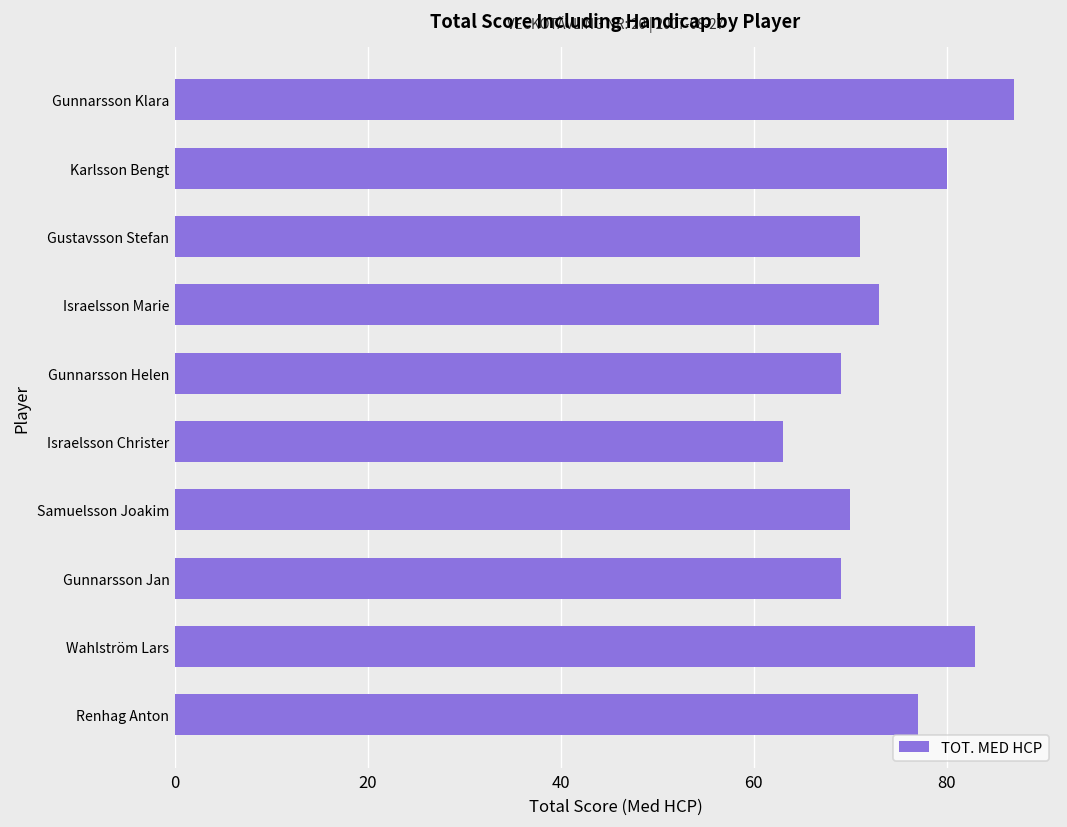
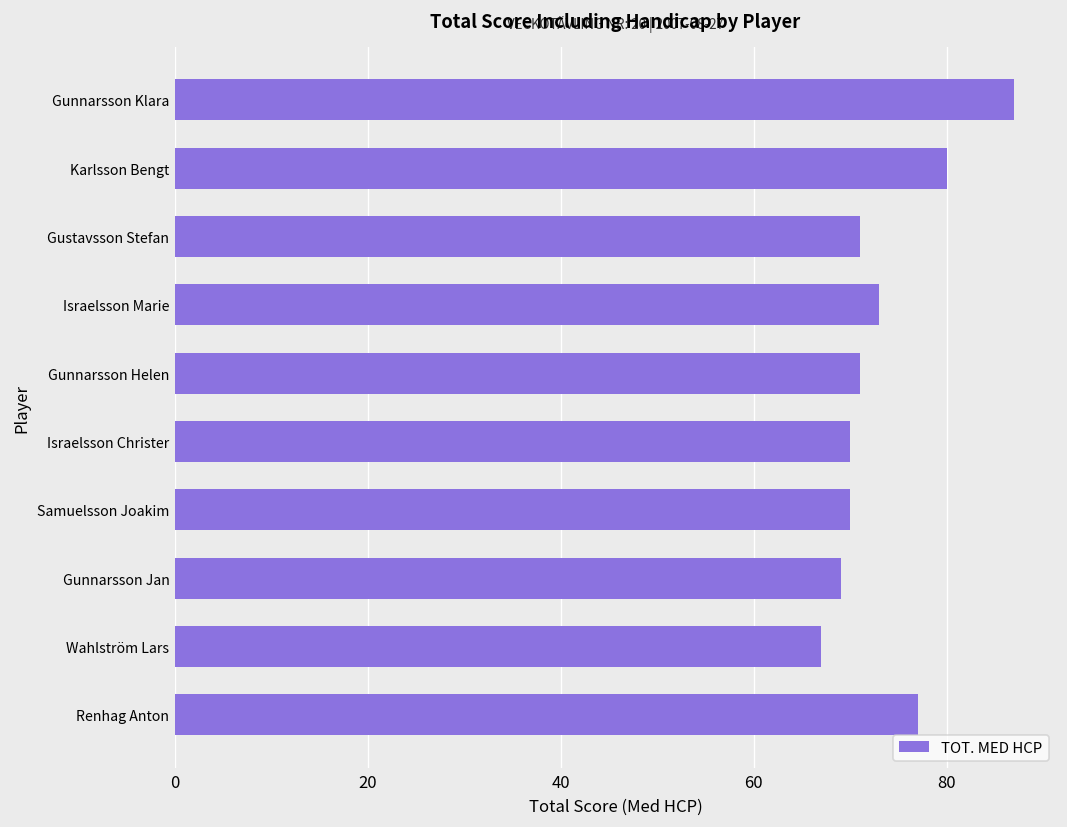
Gunnarsson Helen: 69 -> 71
Israelsson Christer: 63 -> 70
Wahlström Lars: 83 -> 67
